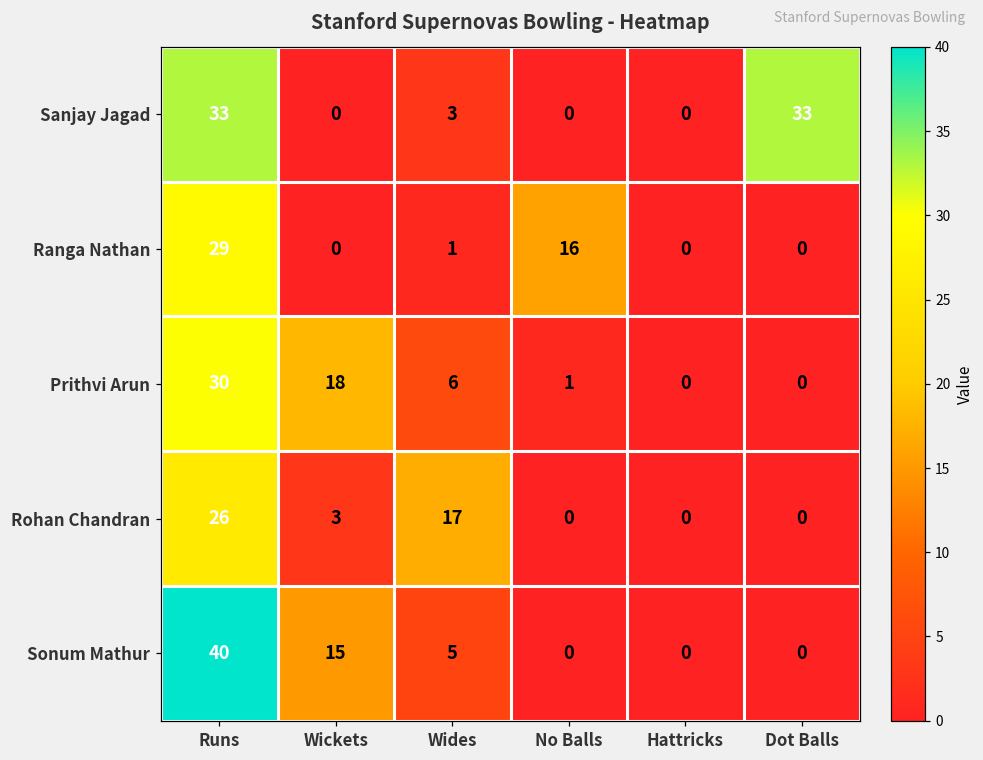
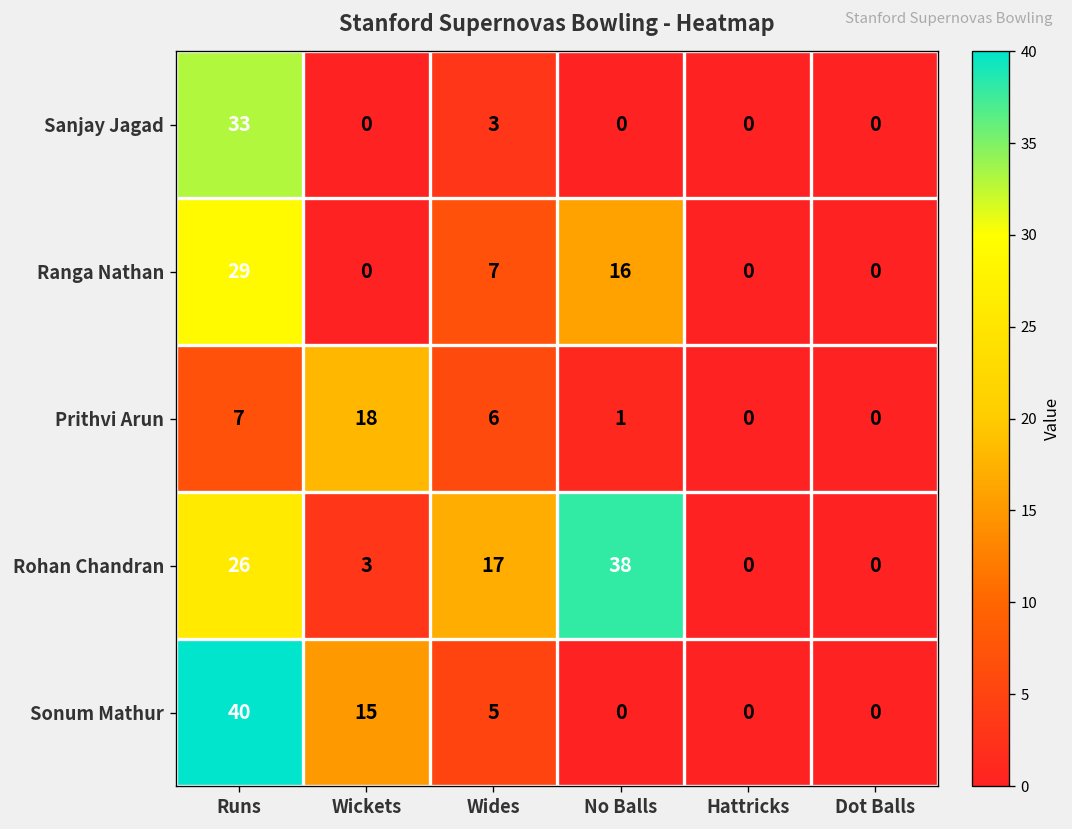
Sanjay Jagad, Dot Balls: 33 -> 0
Ranga Nathan, Wides: 1 -> 7
Prithvi Arun, Runs: 30 -> 7
Rohan Chandran, No Balls: 0 -> 38
